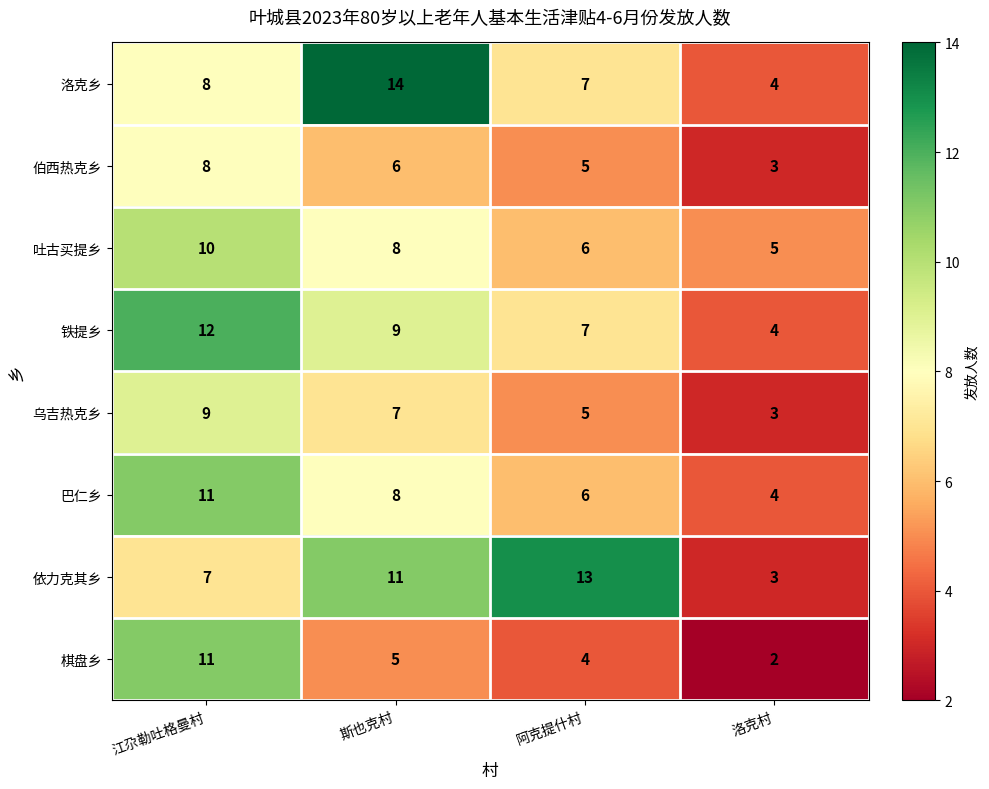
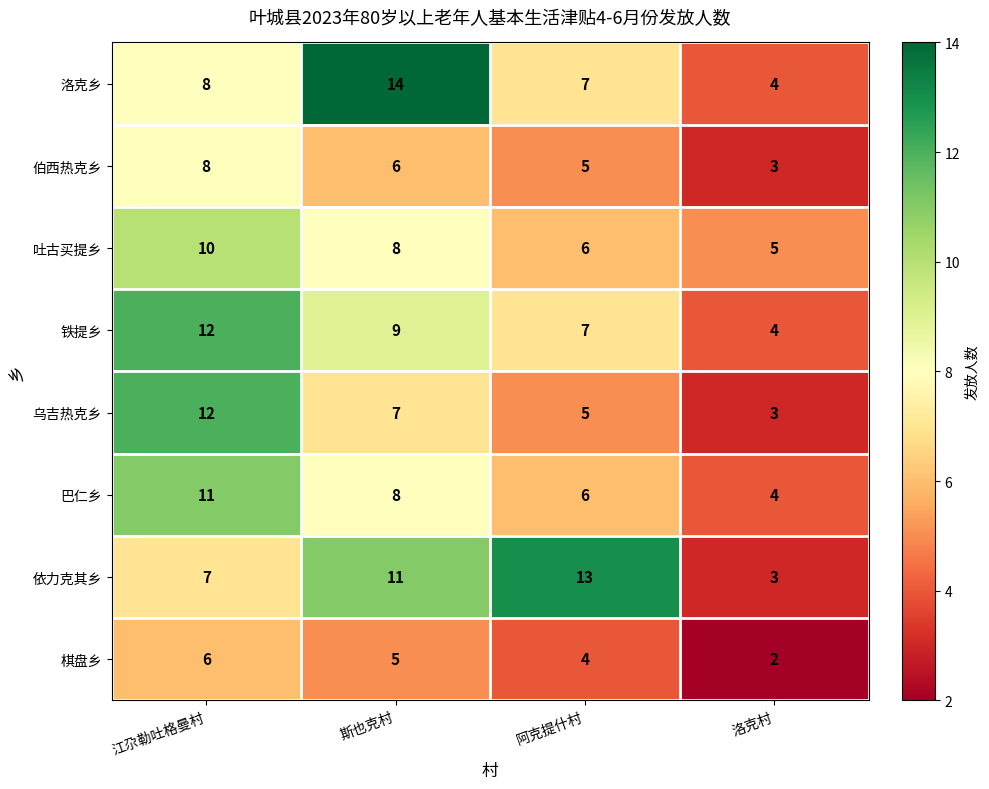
乌吉热克乡, 江尕勒吐格曼村: 9 -> 12
棋盘乡, 江尕勒吐格曼村: 11 -> 6
